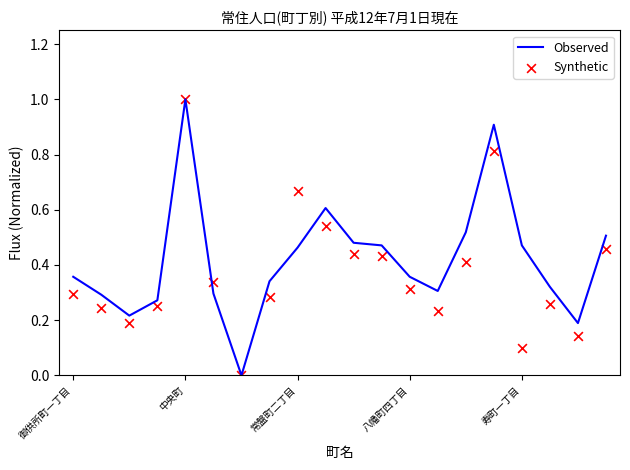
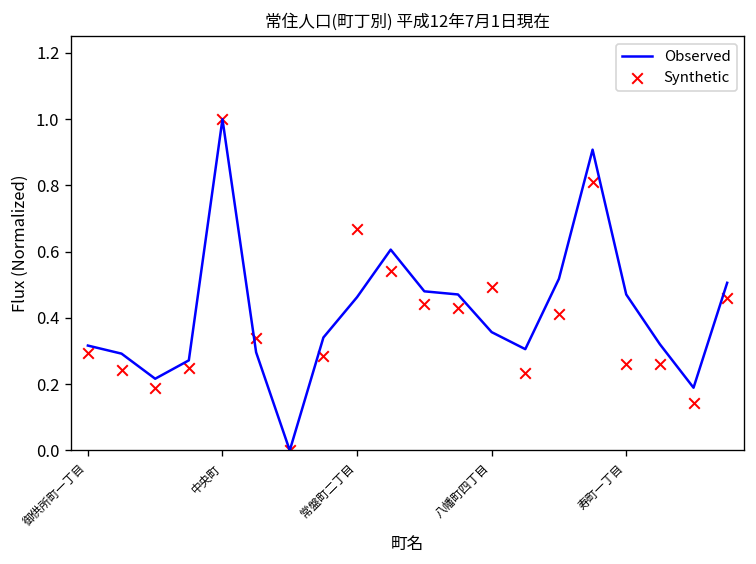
Observed, 御供所町一丁目: 0.36 -> 0.32
Synthetic, 八幡町四丁目: 0.31 -> 0.49
Synthetic, 寿町一丁目: 0.10 -> 0.26
